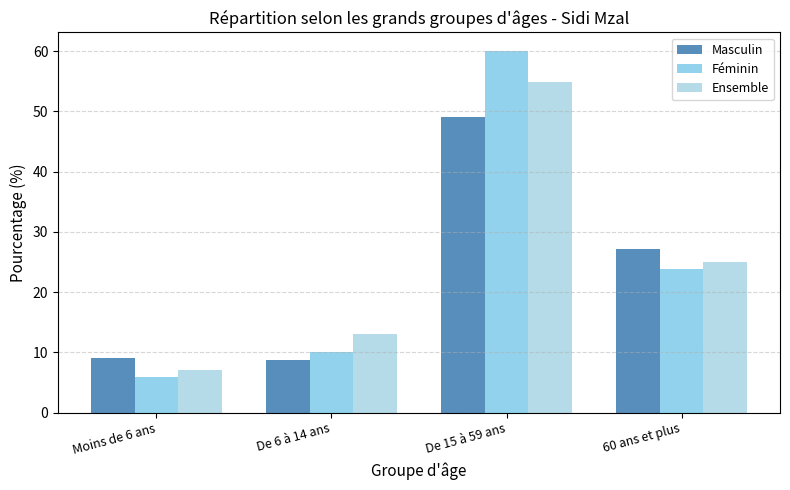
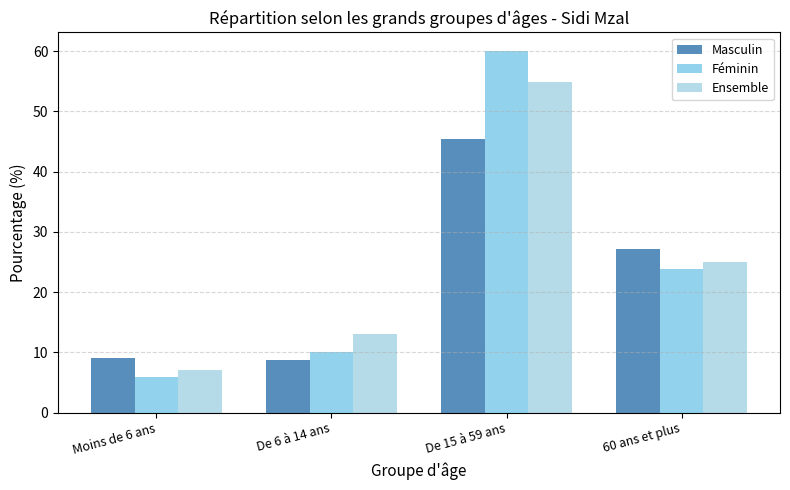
Masculin, De 15 à 59 ans: 49 -> 45
